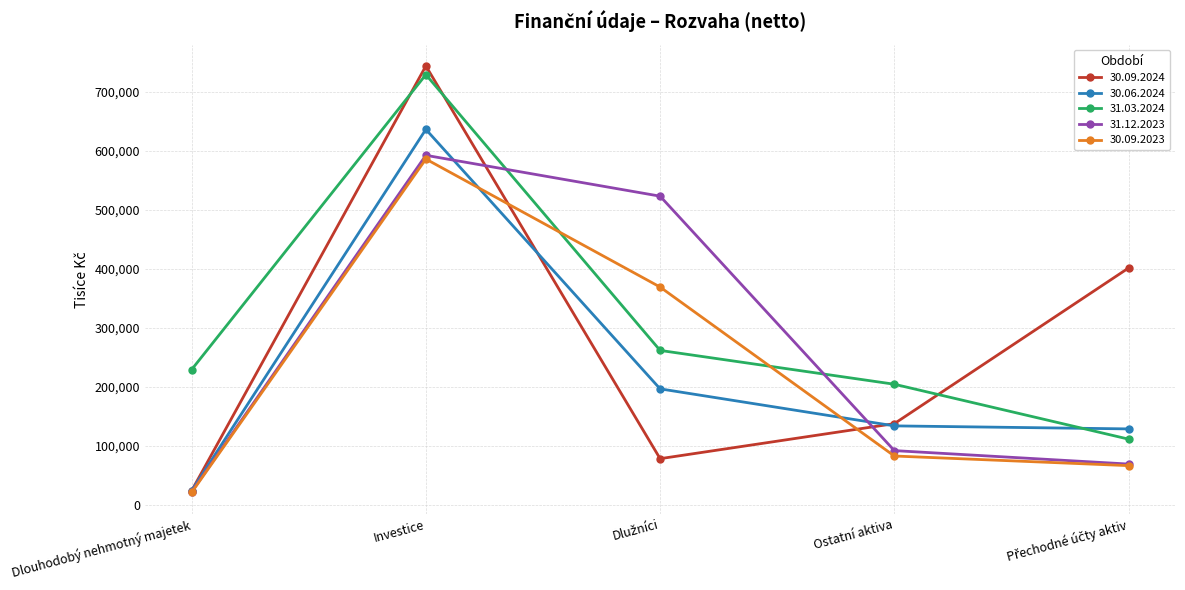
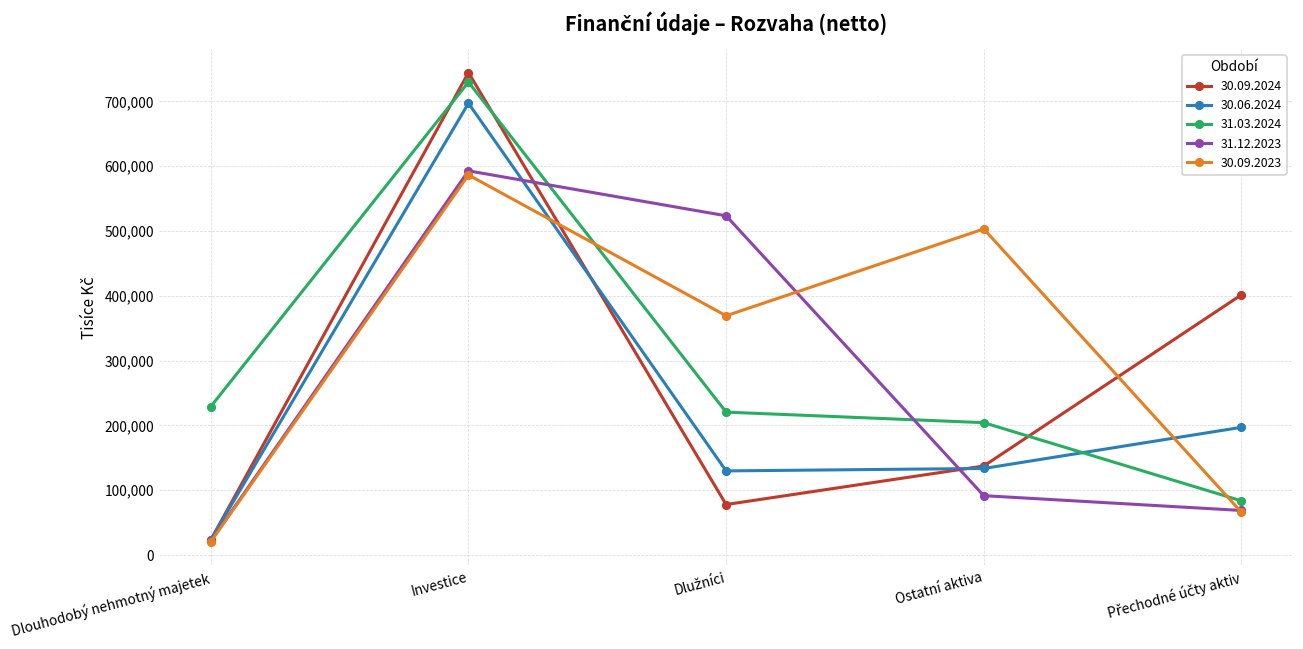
30.06.2024, Investice: 640,000 -> 700,000
30.06.2024, Dlužníci: 200,000 -> 130,000
31.03.2024, Dlužníci: 260,000 -> 220,000
30.09.2023, Ostatní aktiva: 80,000 -> 500,000
30.06.2024, Přechodné účty aktiv: 130,000 -> 200,000
31.03.2024, Přechodné účty aktiv: 110,000 -> 80,000
